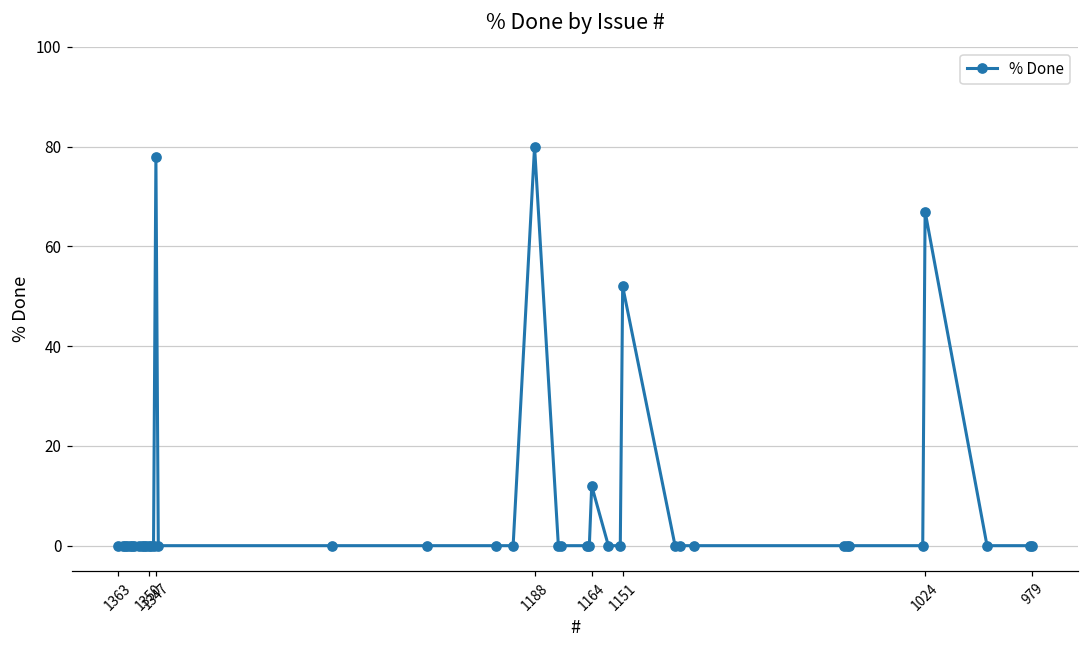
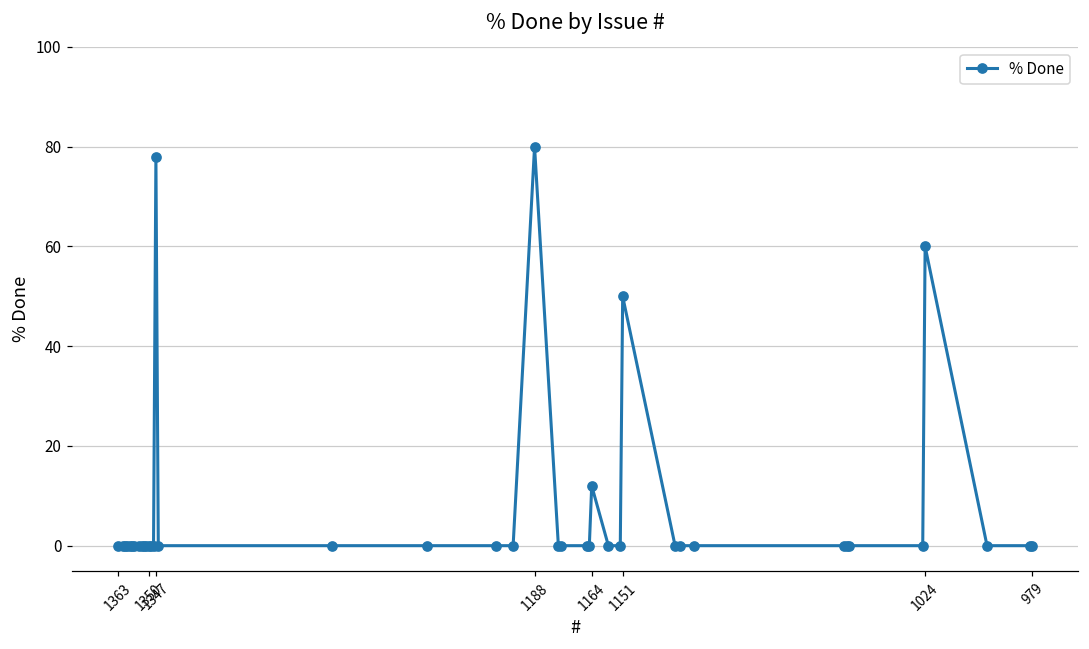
1151: 52 -> 50
1024: 67 -> 60
